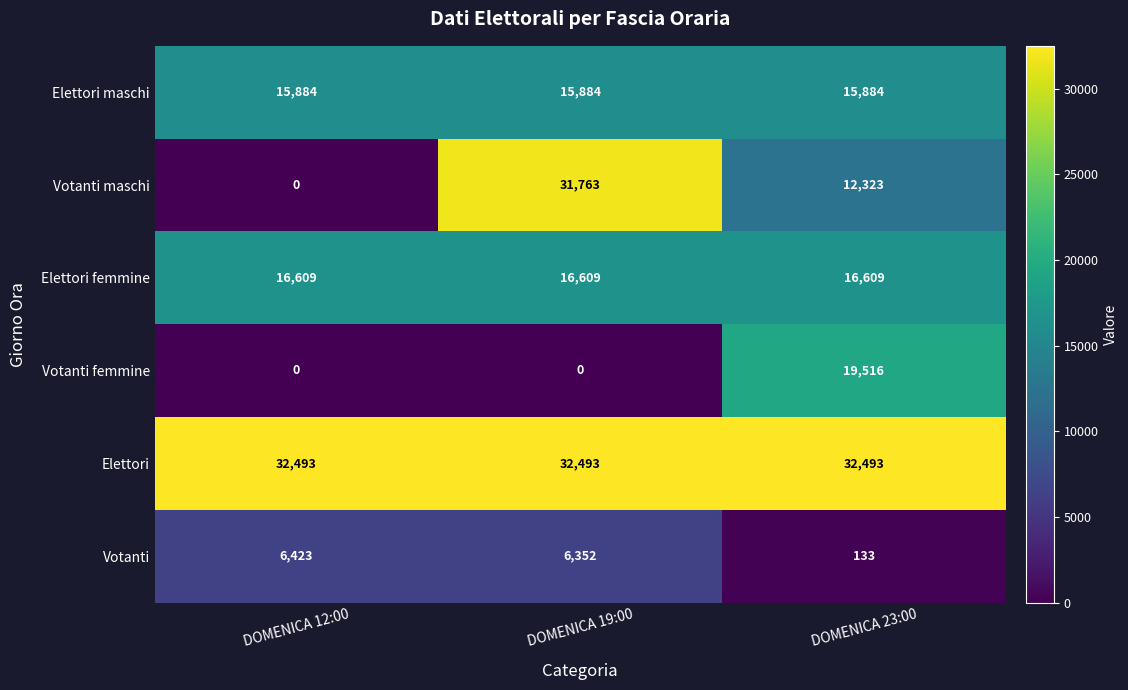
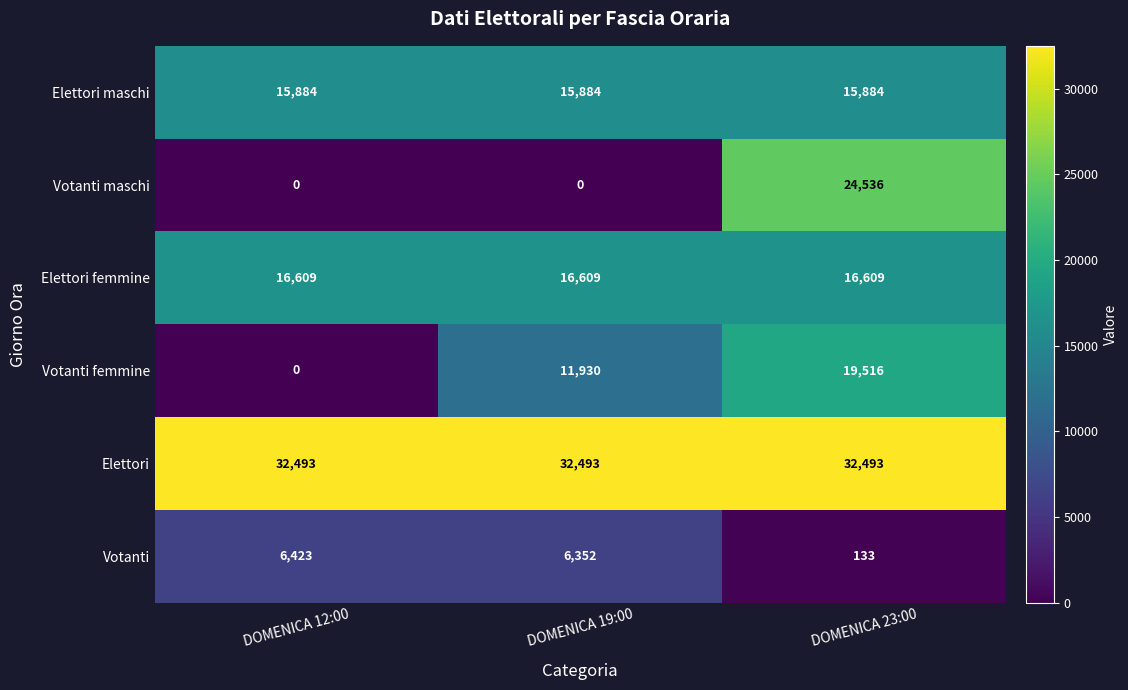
Votanti maschi, DOMENICA 19:00: 31,763 -> 0
Votanti maschi, DOMENICA 23:00: 12,323 -> 24,536
Votanti femmine, DOMENICA 19:00: 0 -> 11,930
